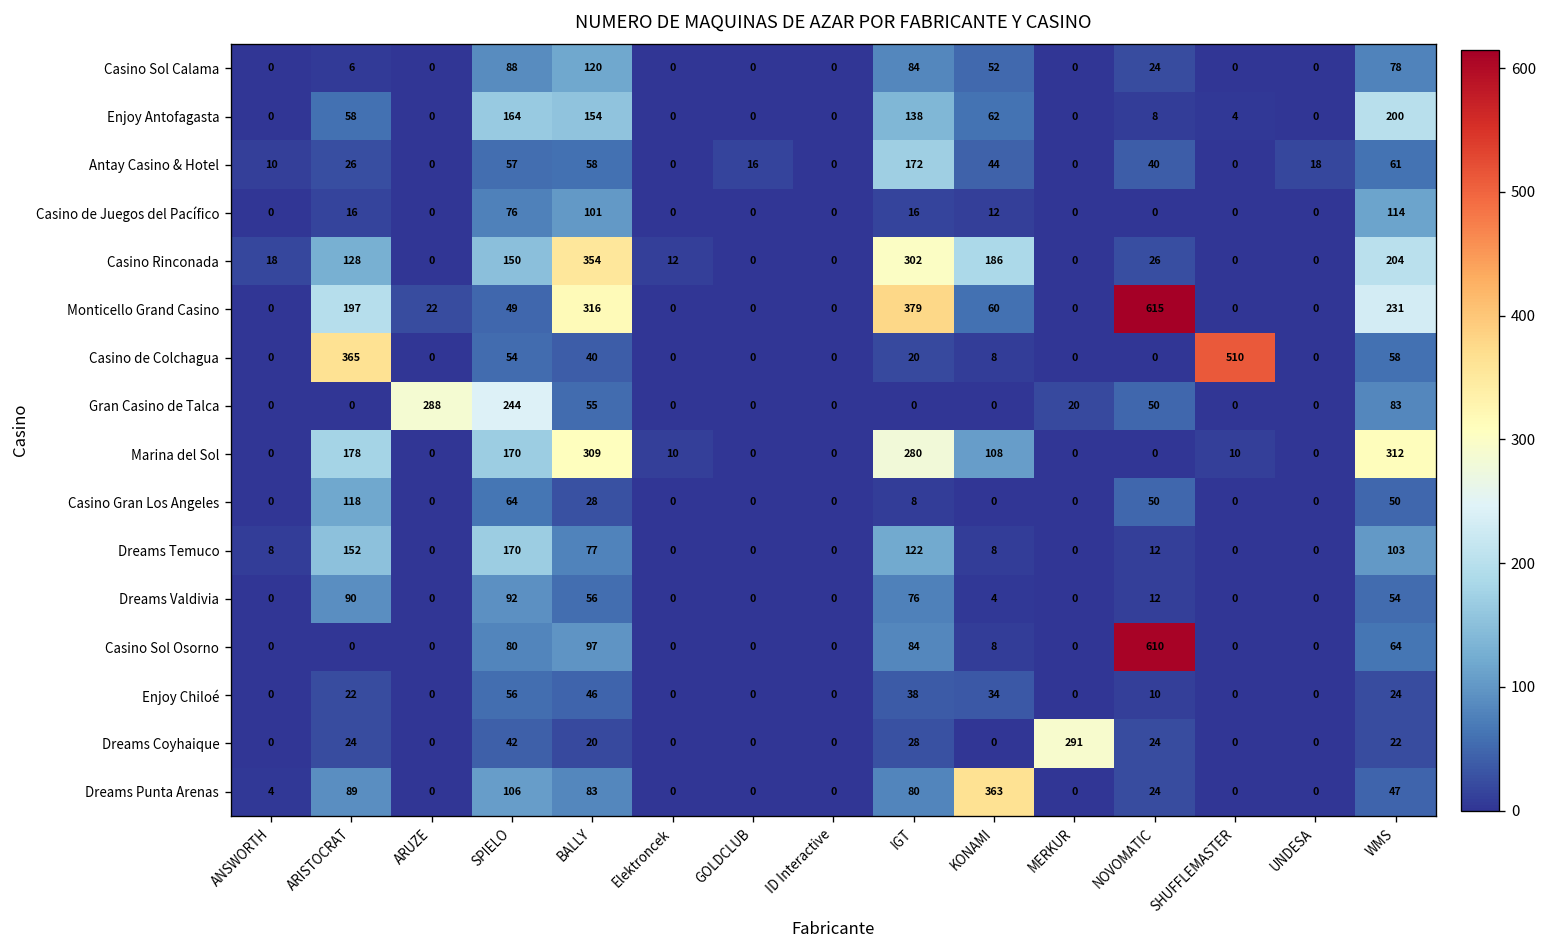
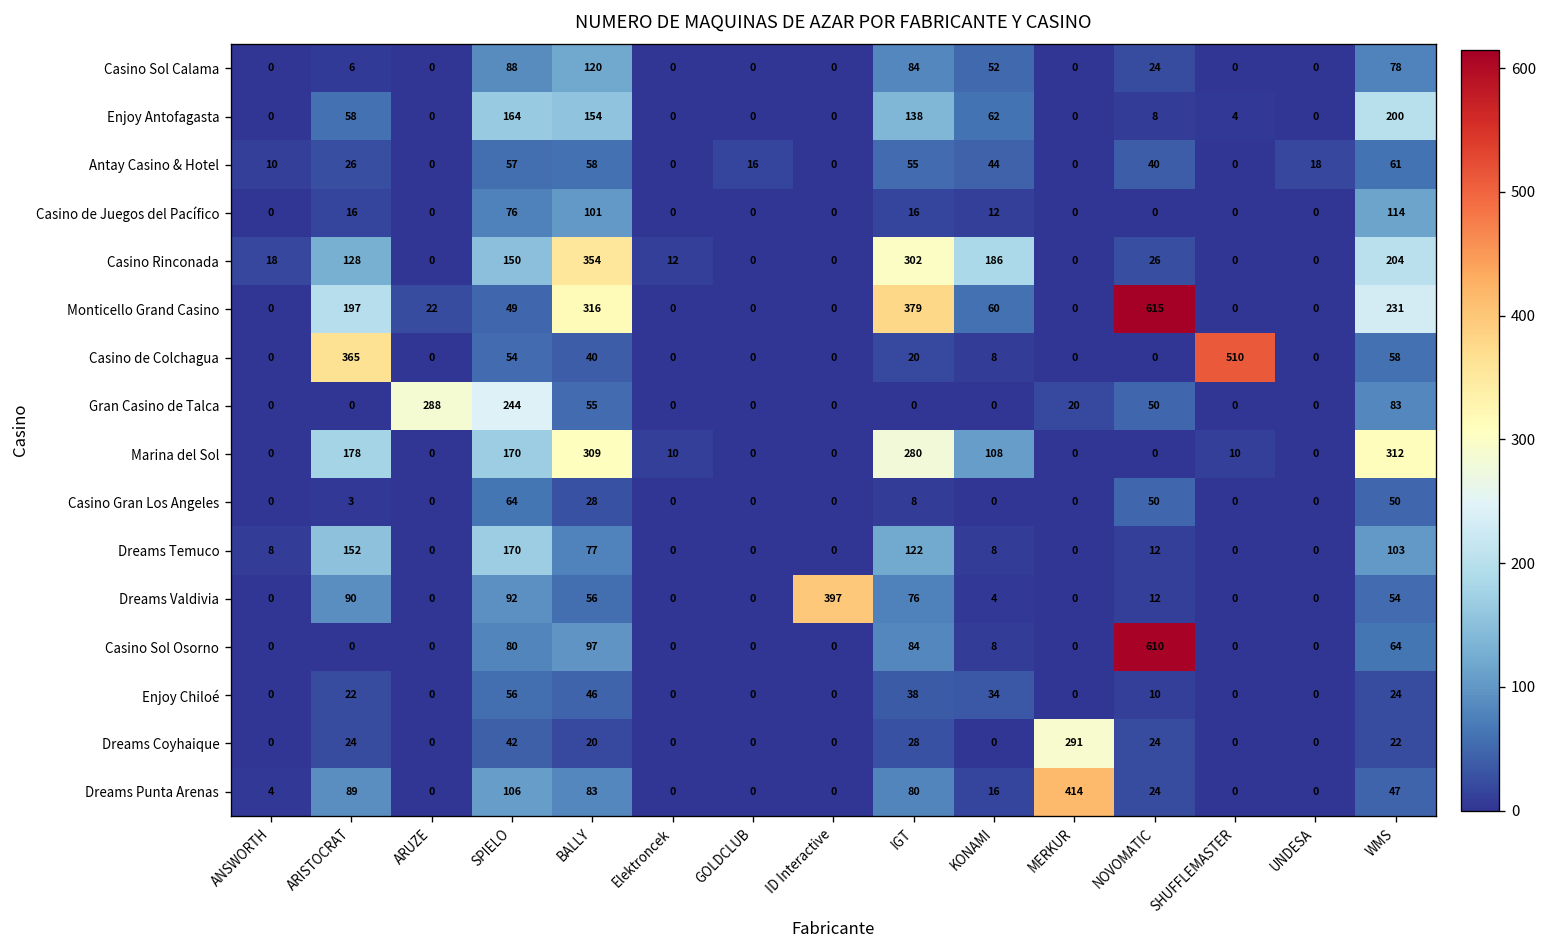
Antay Casino & Hotel, IGT: 172 -> 55
Casino Gran Los Angeles, ARISTOCRAT: 118 -> 3
Dreams Valdivia, ID Interactive: 0 -> 397
Dreams Punta Arenas, KONAMI: 363 -> 16
Dreams Punta Arenas, MERKUR: 0 -> 414
